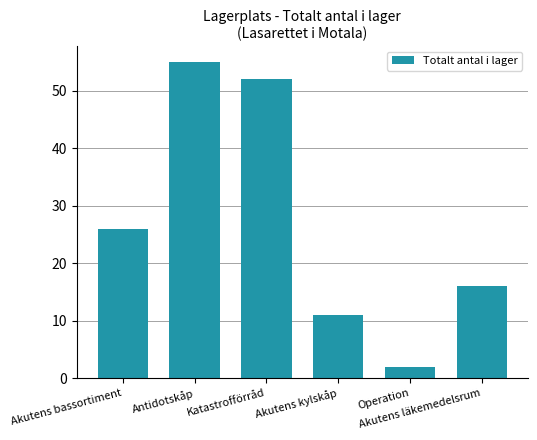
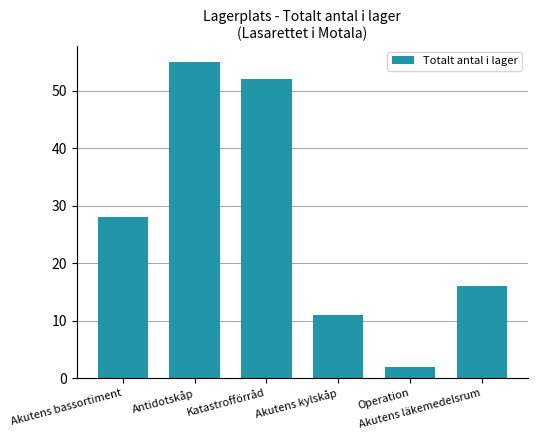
Akutens bassortiment: 26 -> 28
